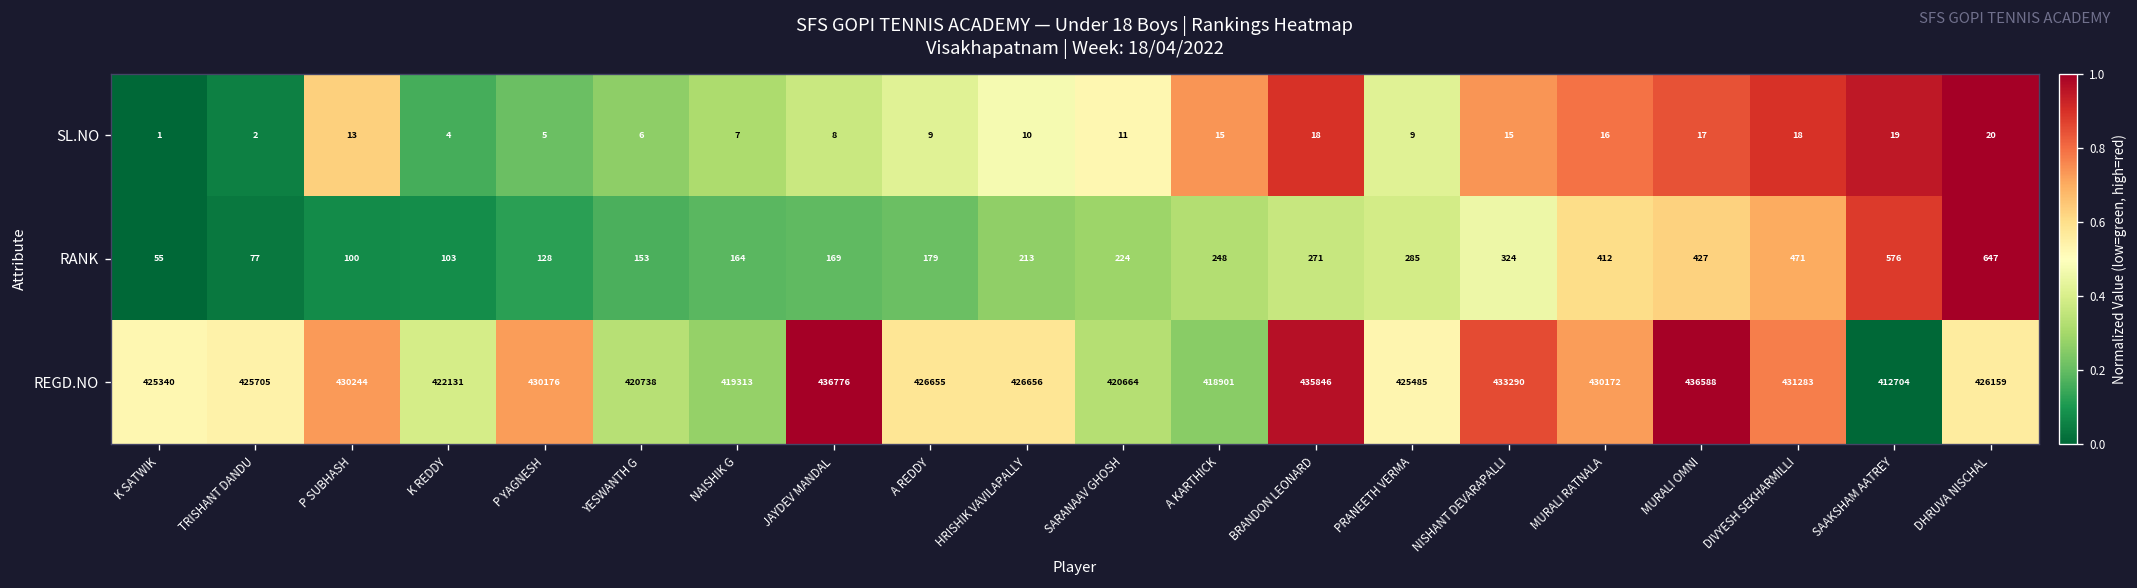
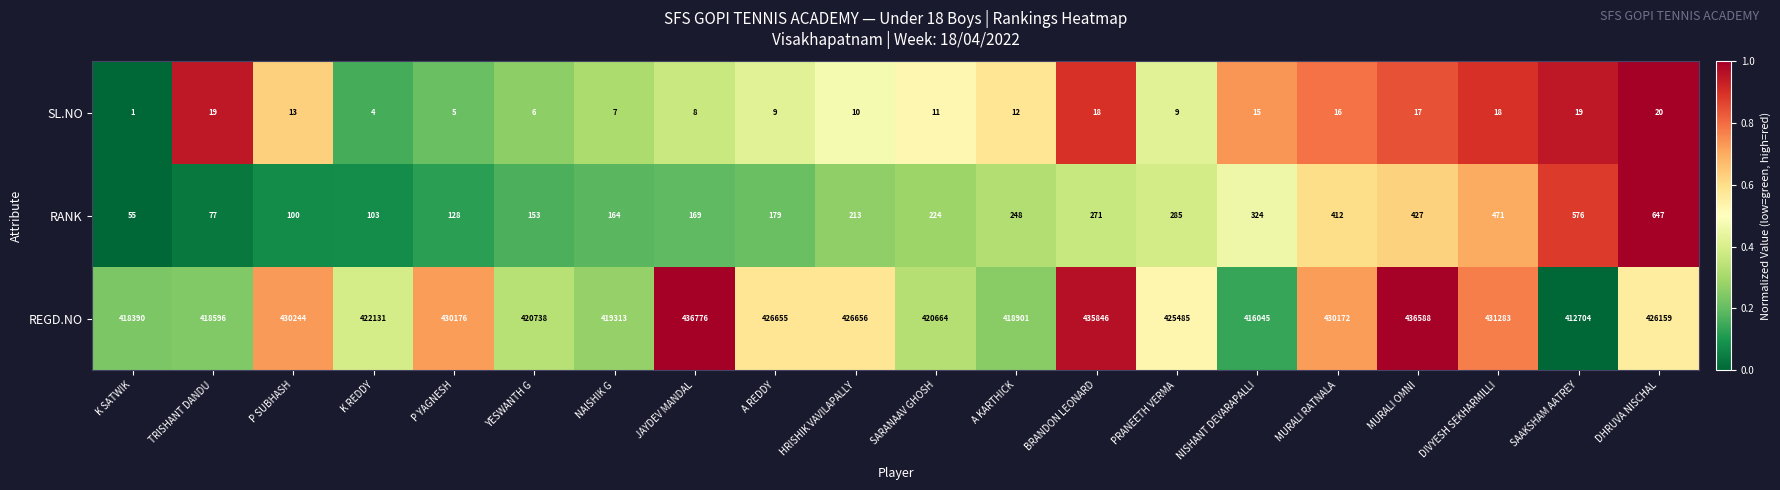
SL.NO, TRISHANT DANDU: 2 -> 19
SL.NO, A KARTHICK: 15 -> 12
REGD.NO, K SATWIK: 425340 -> 418390
REGD.NO, TRISHANT DANDU: 425705 -> 418596
REGD.NO, NISHANT DEVARAPALLI: 433290 -> 416045
